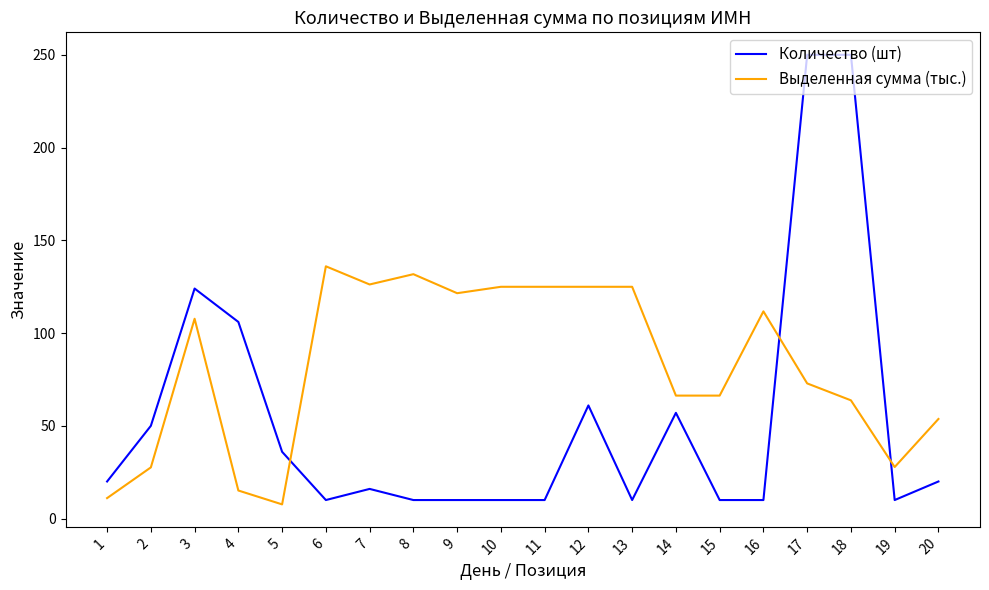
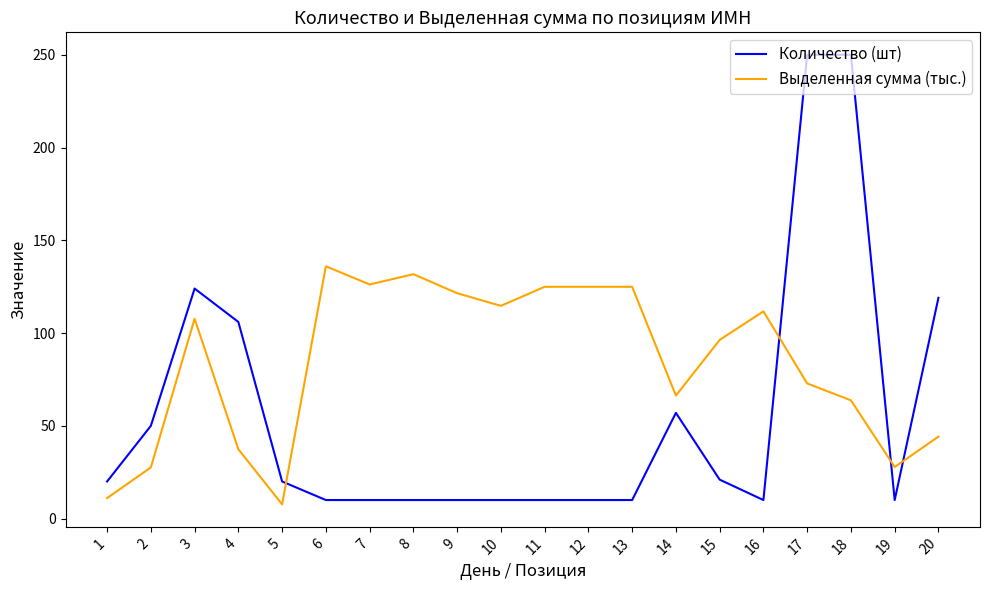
Выделенная сумма (тыс.), 4: 15 -> 37
Количество (шт), 5: 36 -> 20
Количество (шт), 7: 16 -> 10
Выделенная сумма (тыс.), 10: 125 -> 115
Количество (шт), 12: 61 -> 10
Количество (шт), 15: 10 -> 21
Выделенная сумма (тыс.), 15: 66 -> 96
Количество (шт), 20: 20 -> 119
Выделенная сумма (тыс.), 20: 54 -> 44
